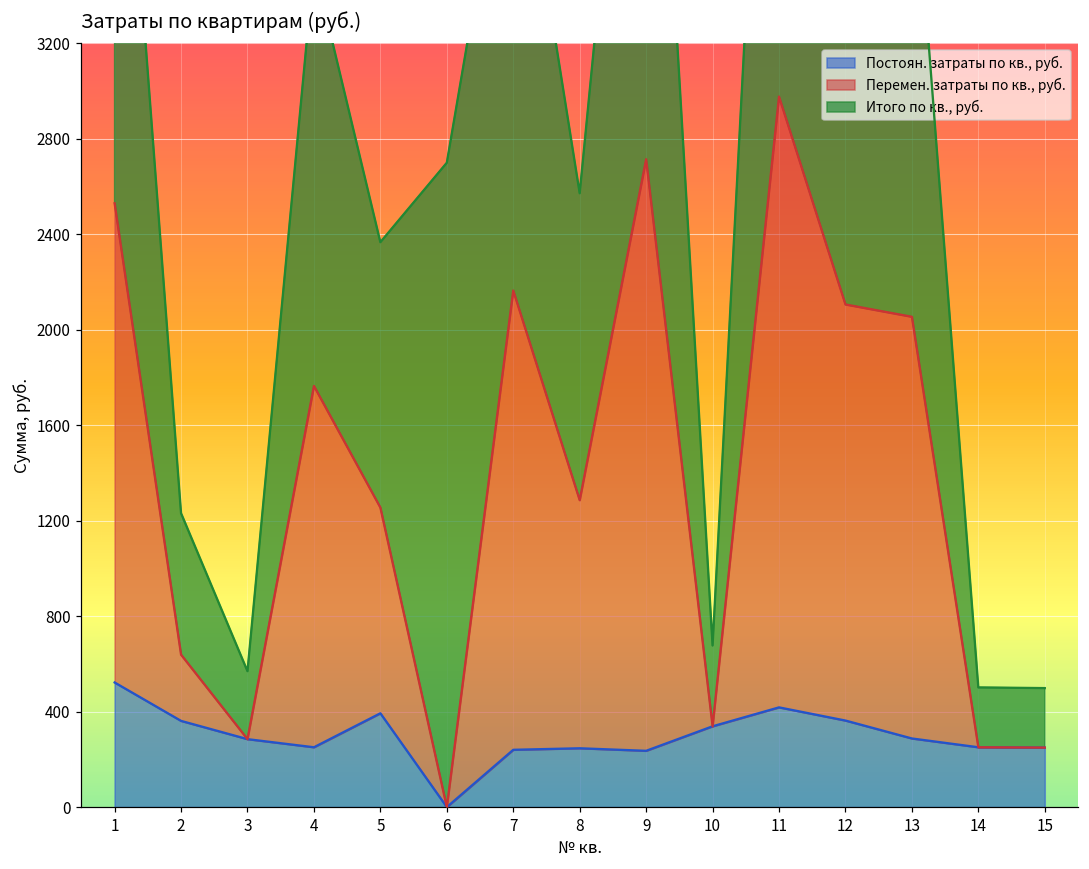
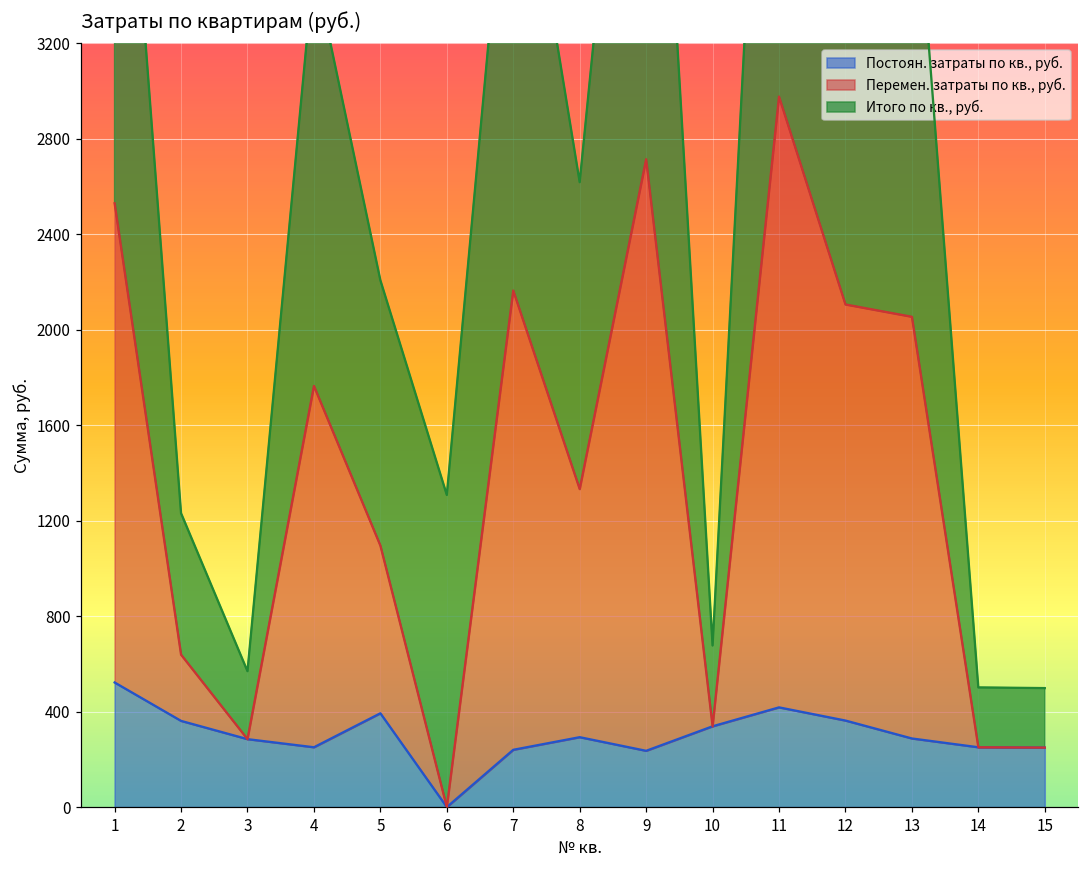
Перемен. затраты по кв., руб., 5: 860 -> 700
Итого по кв., руб., 6: 2700 -> 1310
Постоян. затраты по кв., руб., 8: 250 -> 290
